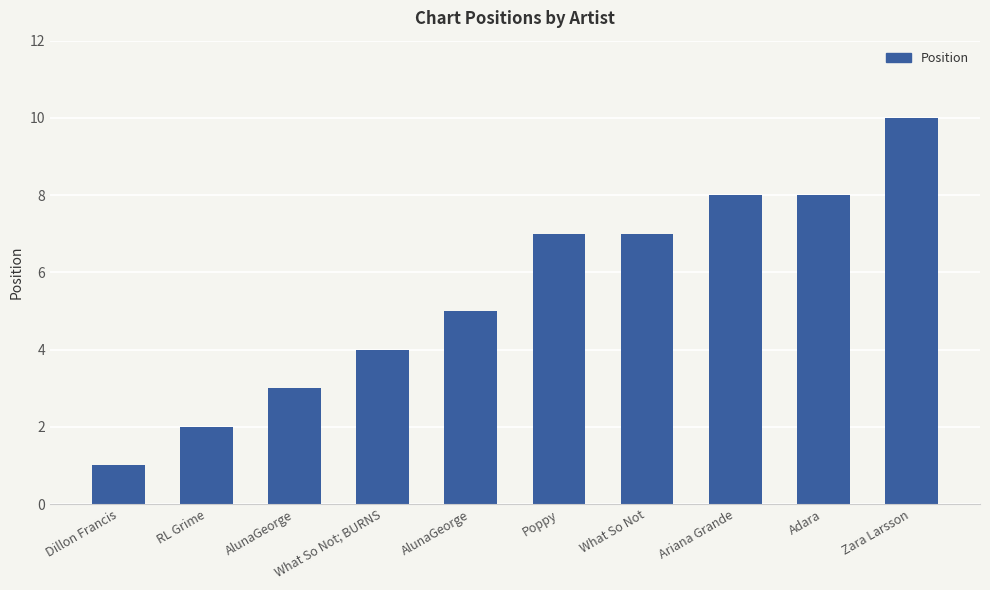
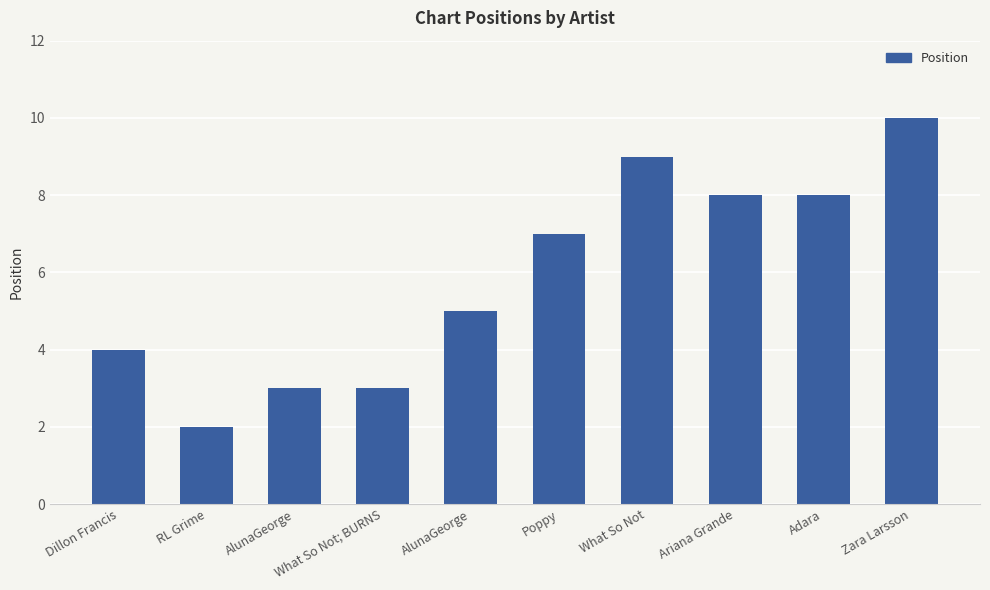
Dillon Francis: 1 -> 4
What So Not; BURNS: 4 -> 3
What So Not: 7 -> 9
